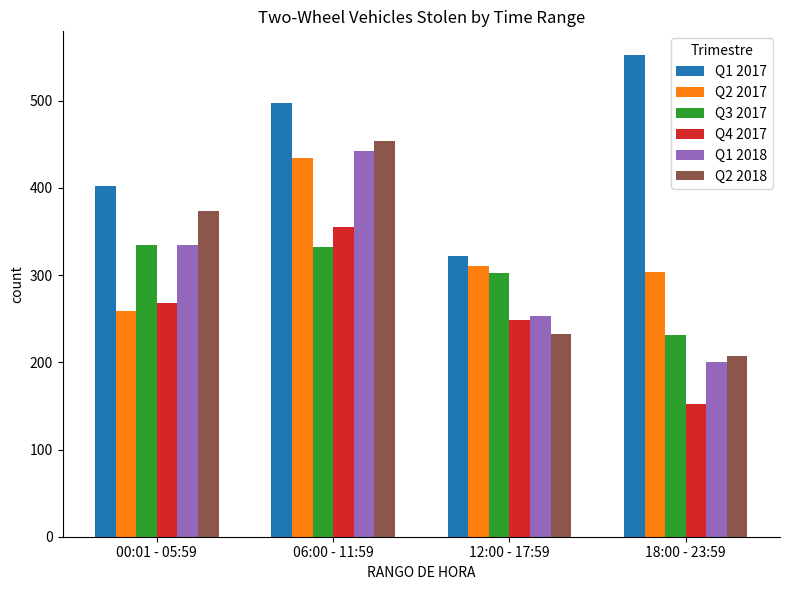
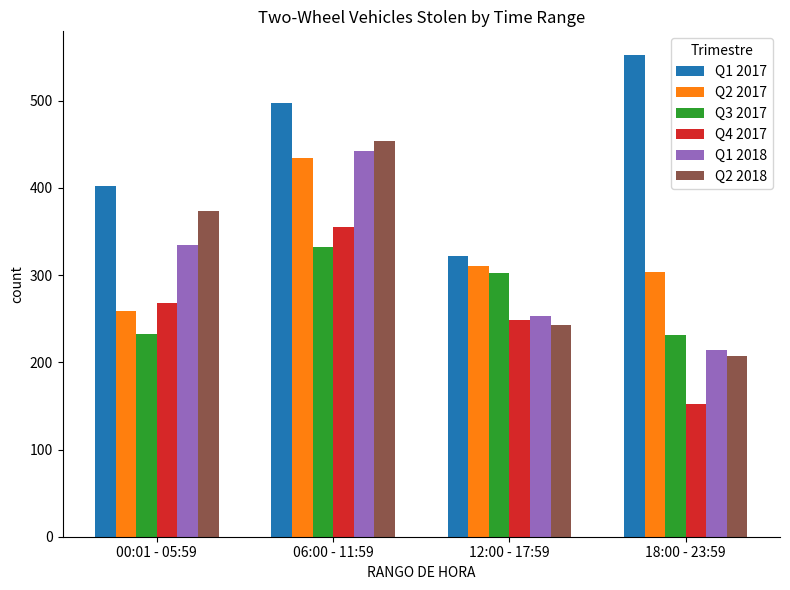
Q3 2017, 00:01 - 05:59: 330 -> 230
Q2 2018, 12:00 - 17:59: 230 -> 240
Q1 2018, 18:00 - 23:59: 200 -> 210
